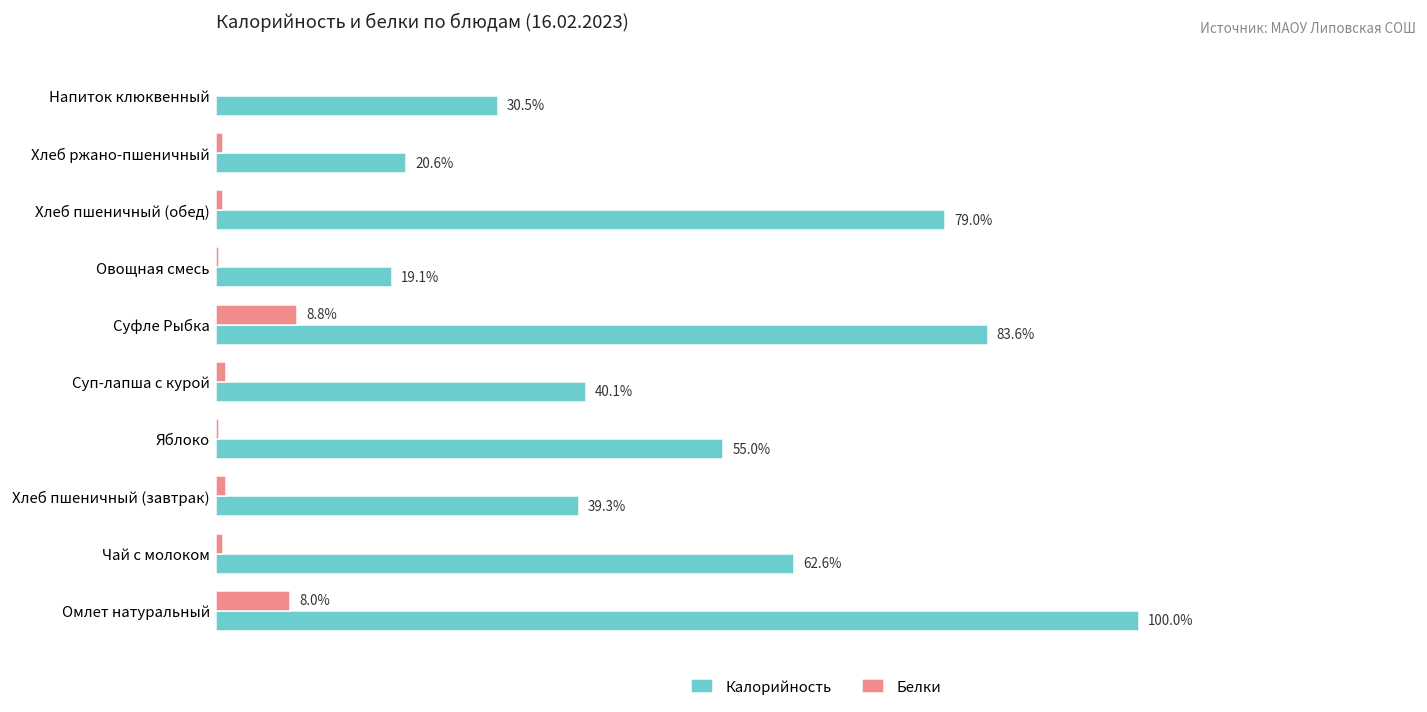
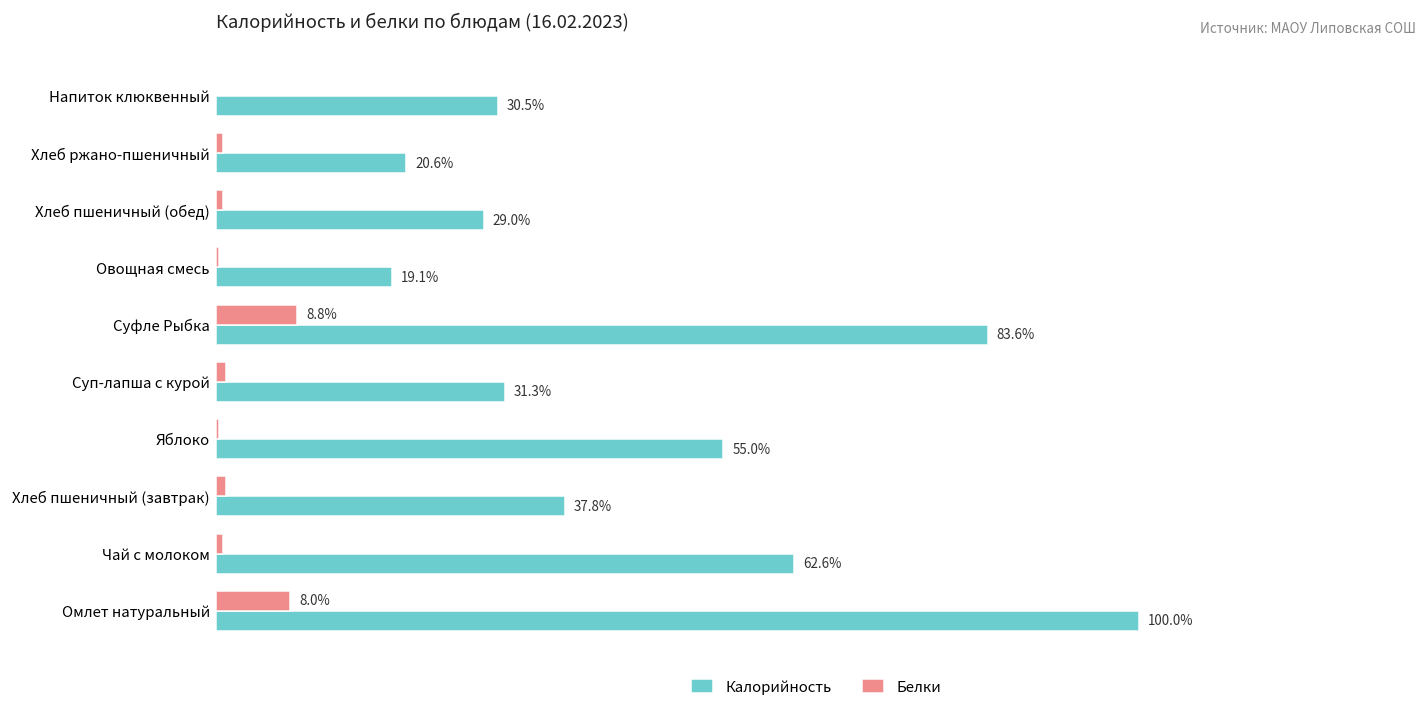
Калорийность, Хлеб пшеничный (обед): 79.0% -> 29.0%
Калорийность, Суп-лапша с курой: 40.1% -> 31.3%
Калорийность, Хлеб пшеничный (завтрак): 39.3% -> 37.8%
